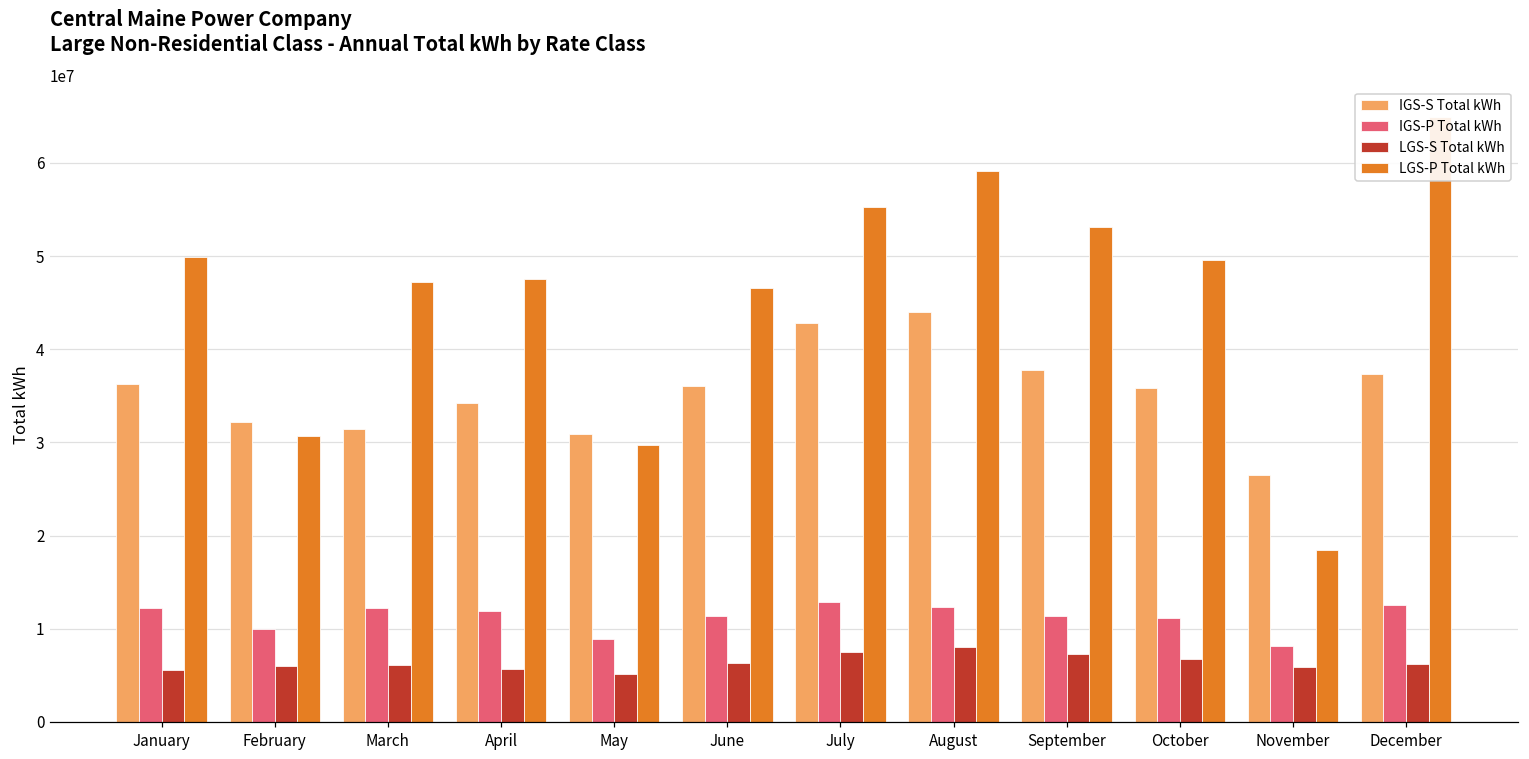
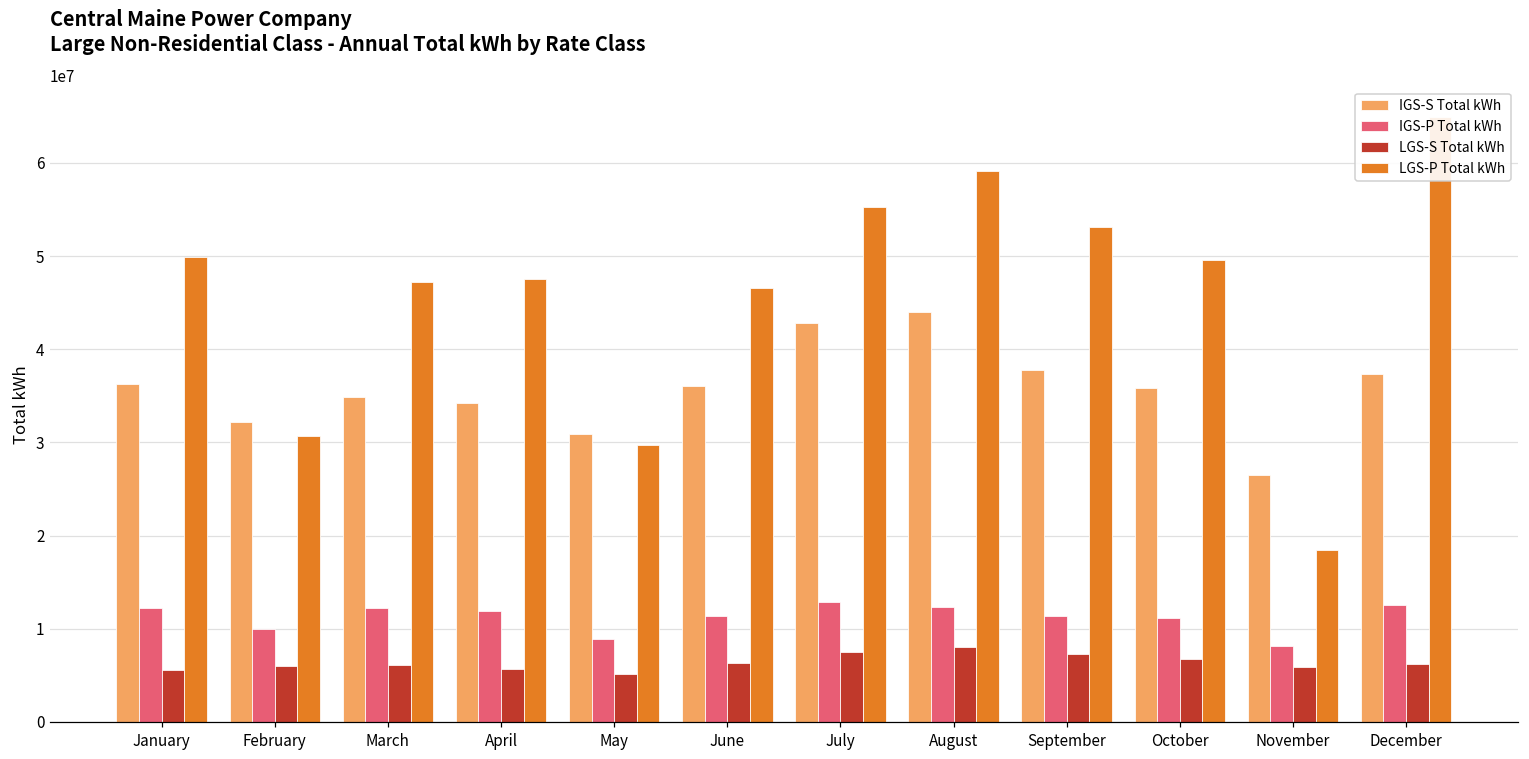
IGS-S Total kWh, March: 31000000 -> 35000000
